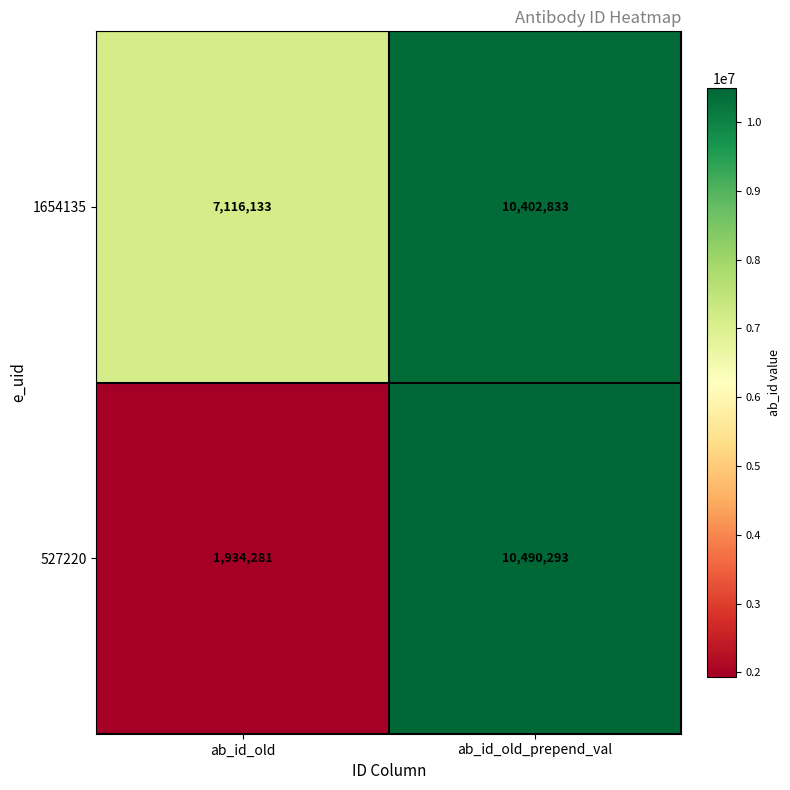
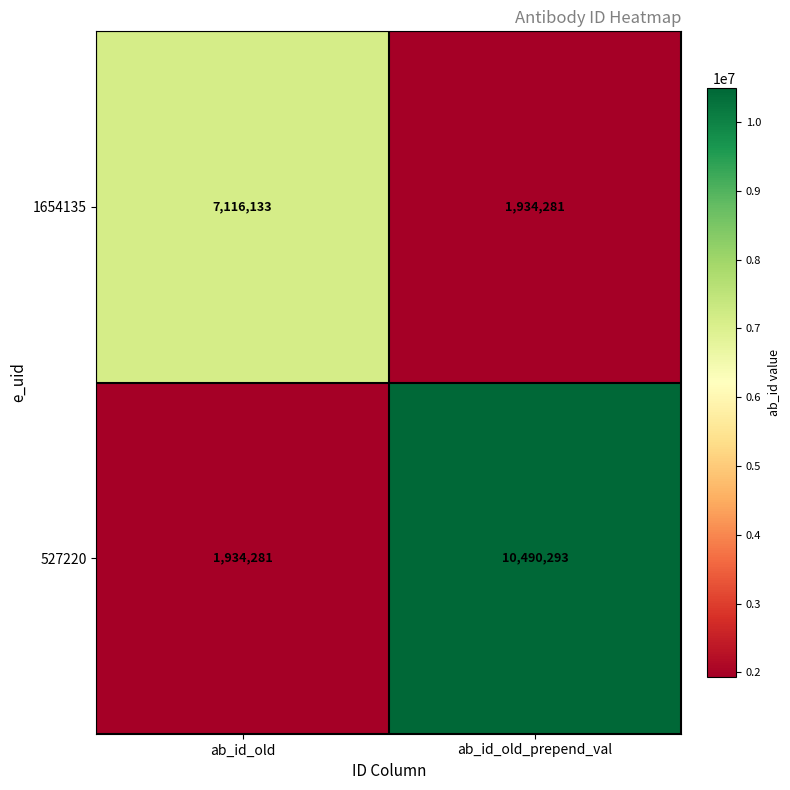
1654135, ab_id_old_prepend_val: 10,402,833 -> 1,934,281
